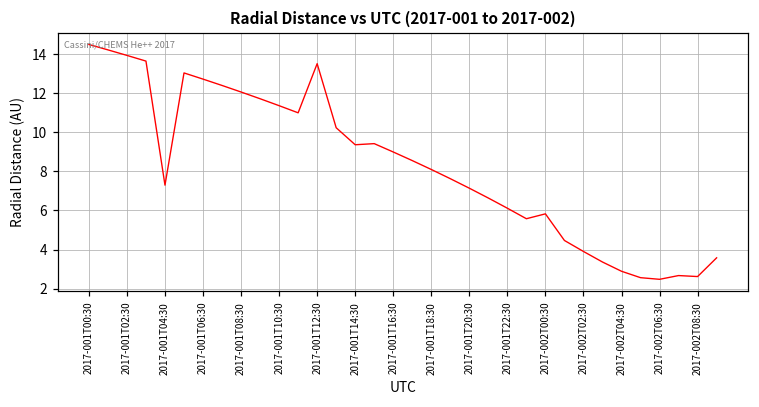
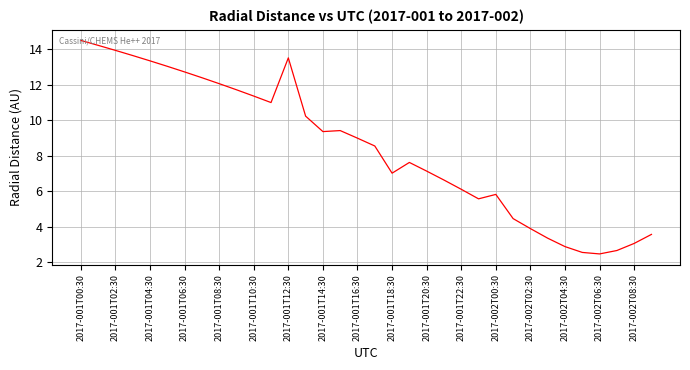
2017-001T04:30: 7.3 -> 13.3
2017-001T18:30: 8.1 -> 7.0
2017-002T08:30: 2.6 -> 3.1
